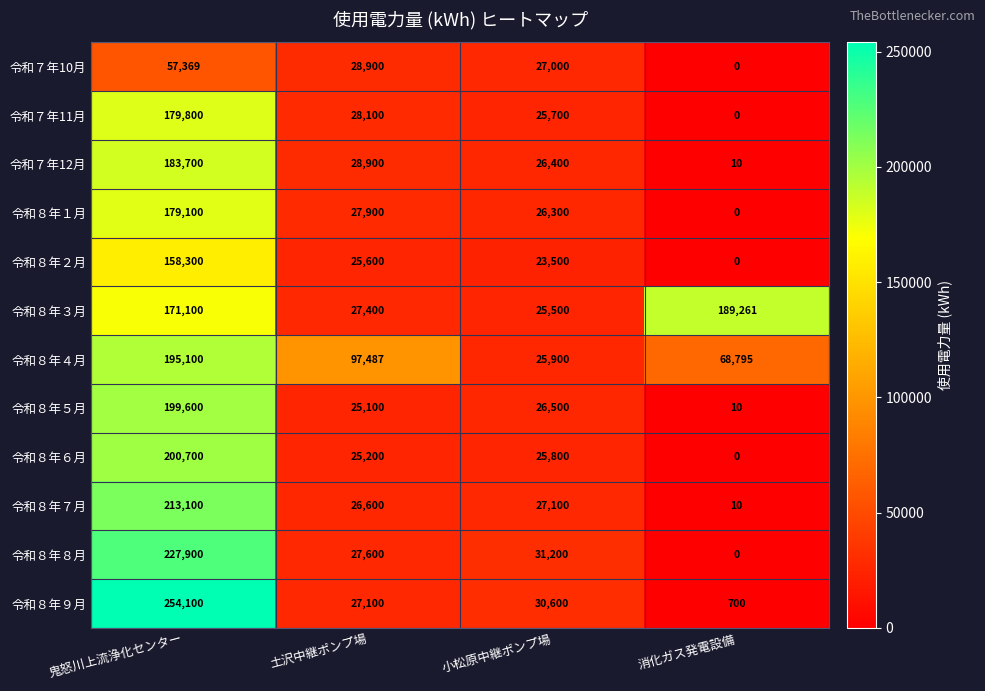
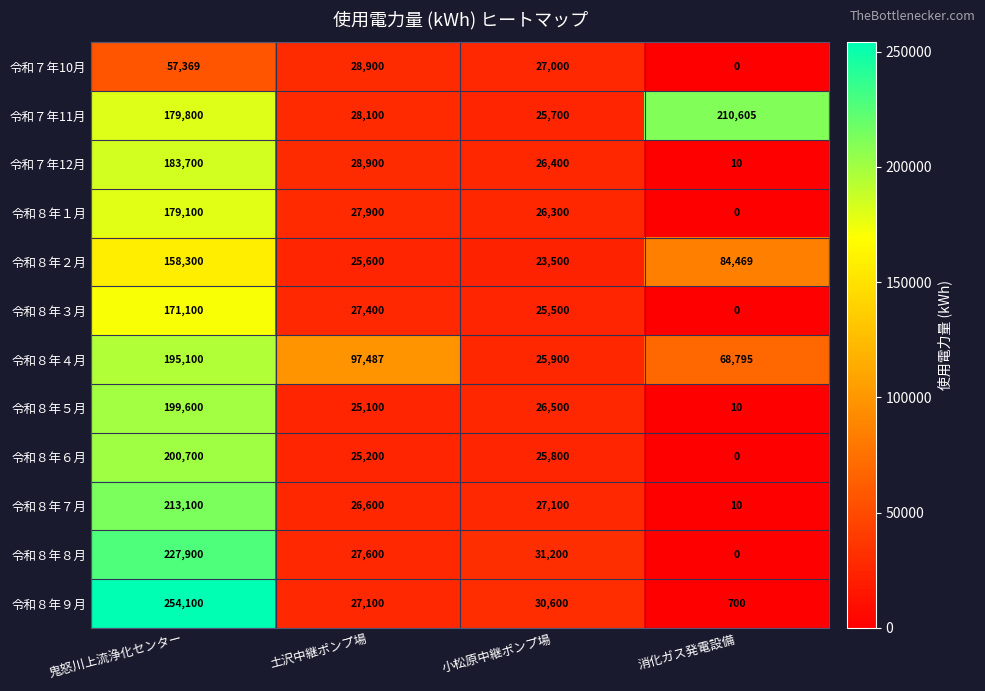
令和７年11月, 消化ガス発電設備: 0 -> 210,605
令和８年２月, 消化ガス発電設備: 0 -> 84,469
令和８年３月, 消化ガス発電設備: 189,261 -> 0
